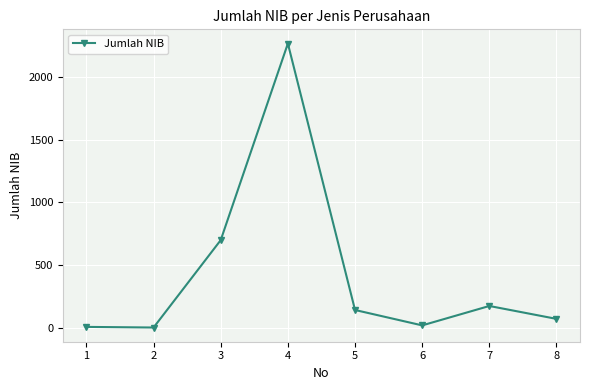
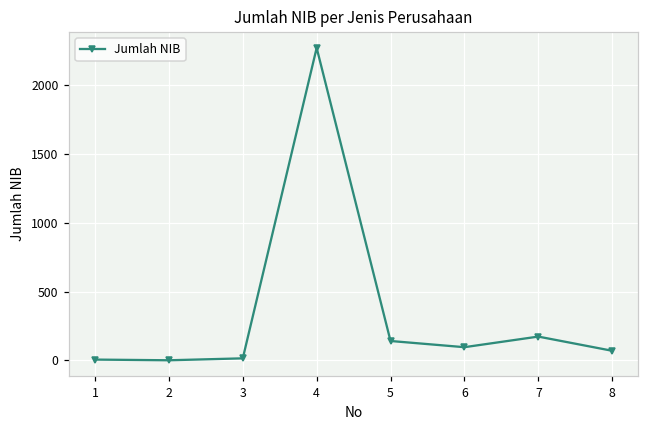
3: 700 -> 20
6: 20 -> 100
